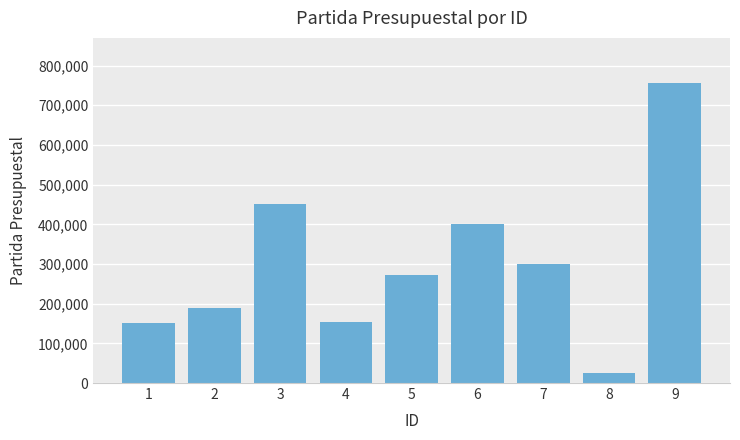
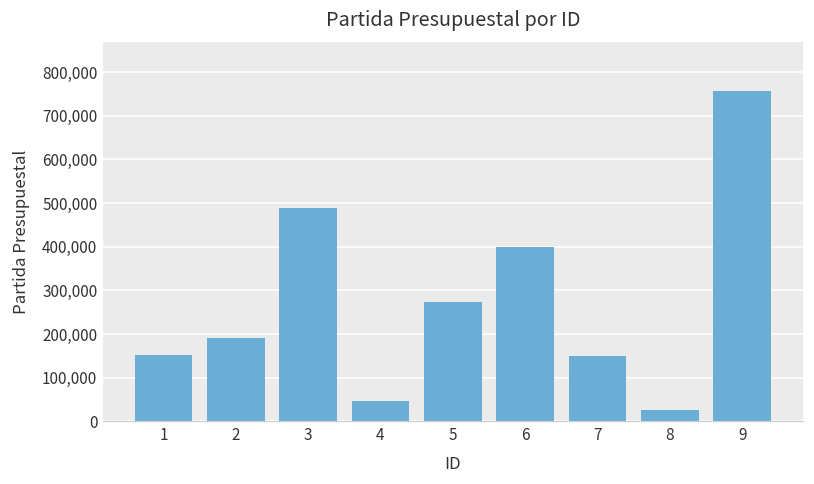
3: 450,000 -> 490,000
4: 150,000 -> 50,000
7: 300,000 -> 150,000
